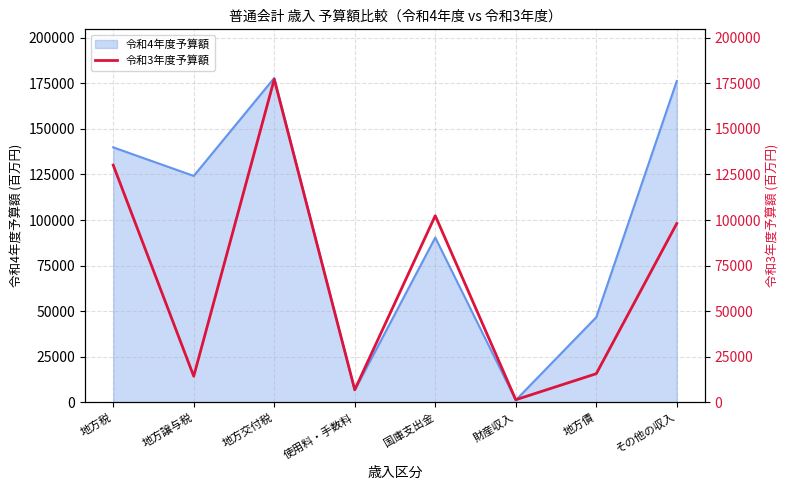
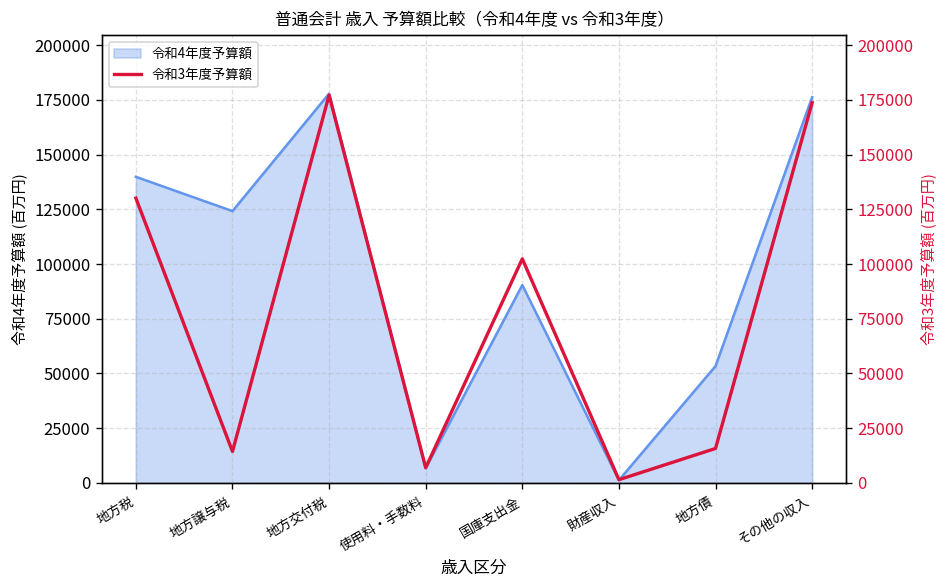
令和4年度予算額, 地方債: 47000 -> 53000
令和3年度予算額, その他の収入: 98000 -> 174000
